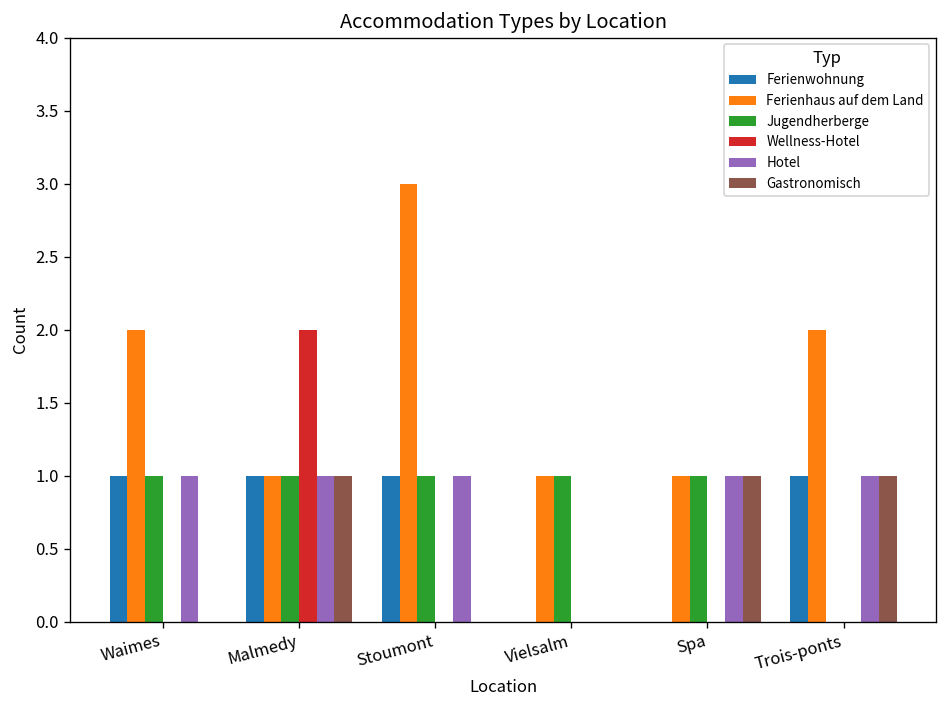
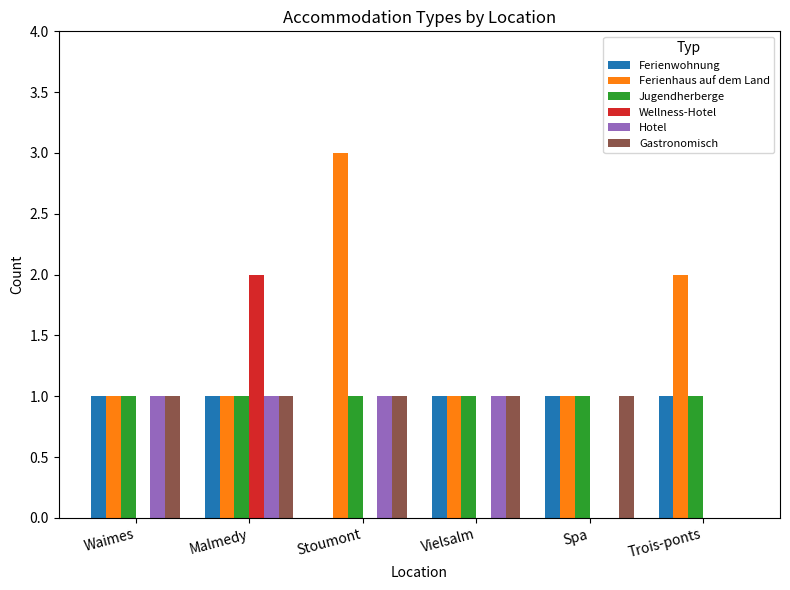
Ferienhaus auf dem Land, Waimes: 2 -> 1
Gastronomisch, Waimes: 0 -> 1
Ferienwohnung, Stoumont: 1 -> 0
Gastronomisch, Stoumont: 0 -> 1
Ferienwohnung, Vielsalm: 0 -> 1
Hotel, Vielsalm: 0 -> 1
Gastronomisch, Vielsalm: 0 -> 1
Ferienwohnung, Spa: 0 -> 1
Hotel, Spa: 1 -> 0
Jugendherberge, Trois-ponts: 0 -> 1
Hotel, Trois-ponts: 1 -> 0
Gastronomisch, Trois-ponts: 1 -> 0
